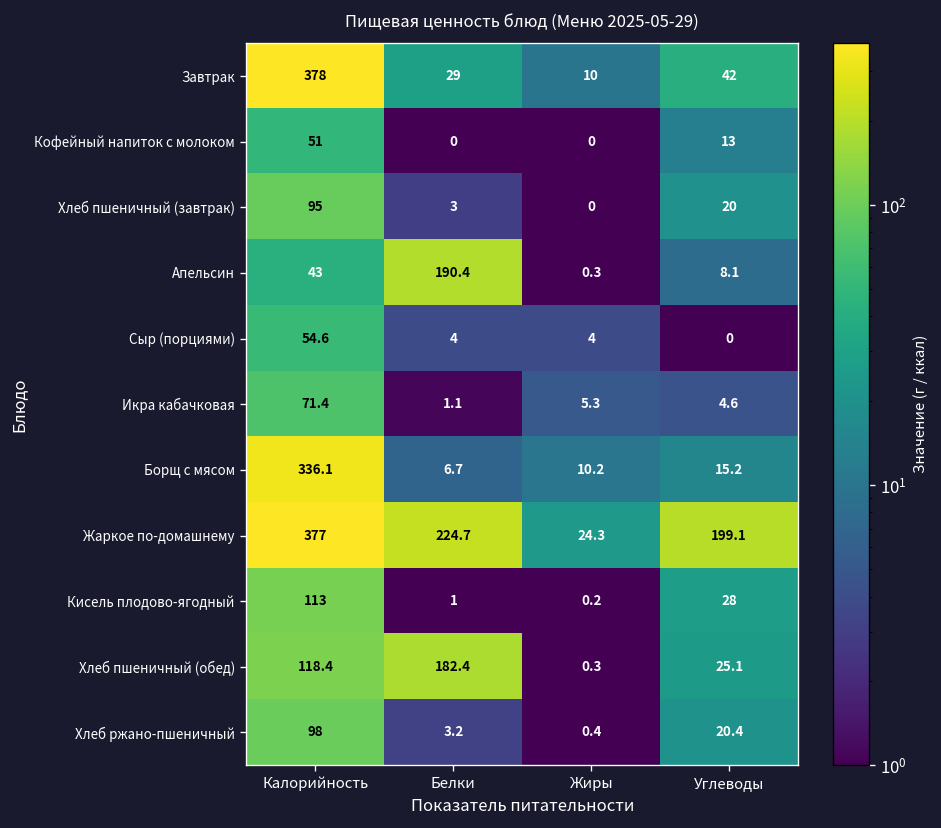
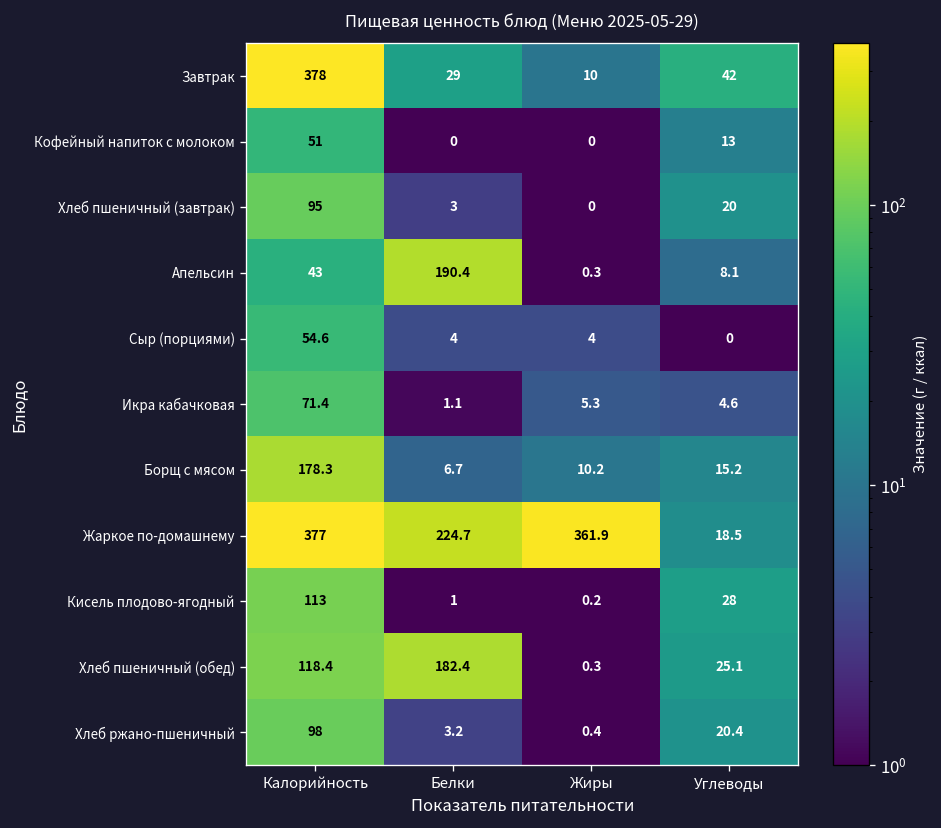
Борщ с мясом, Калорийность: 336.1 -> 178.3
Жаркое по-домашнему, Жиры: 24.3 -> 361.9
Жаркое по-домашнему, Углеводы: 199.1 -> 18.5
